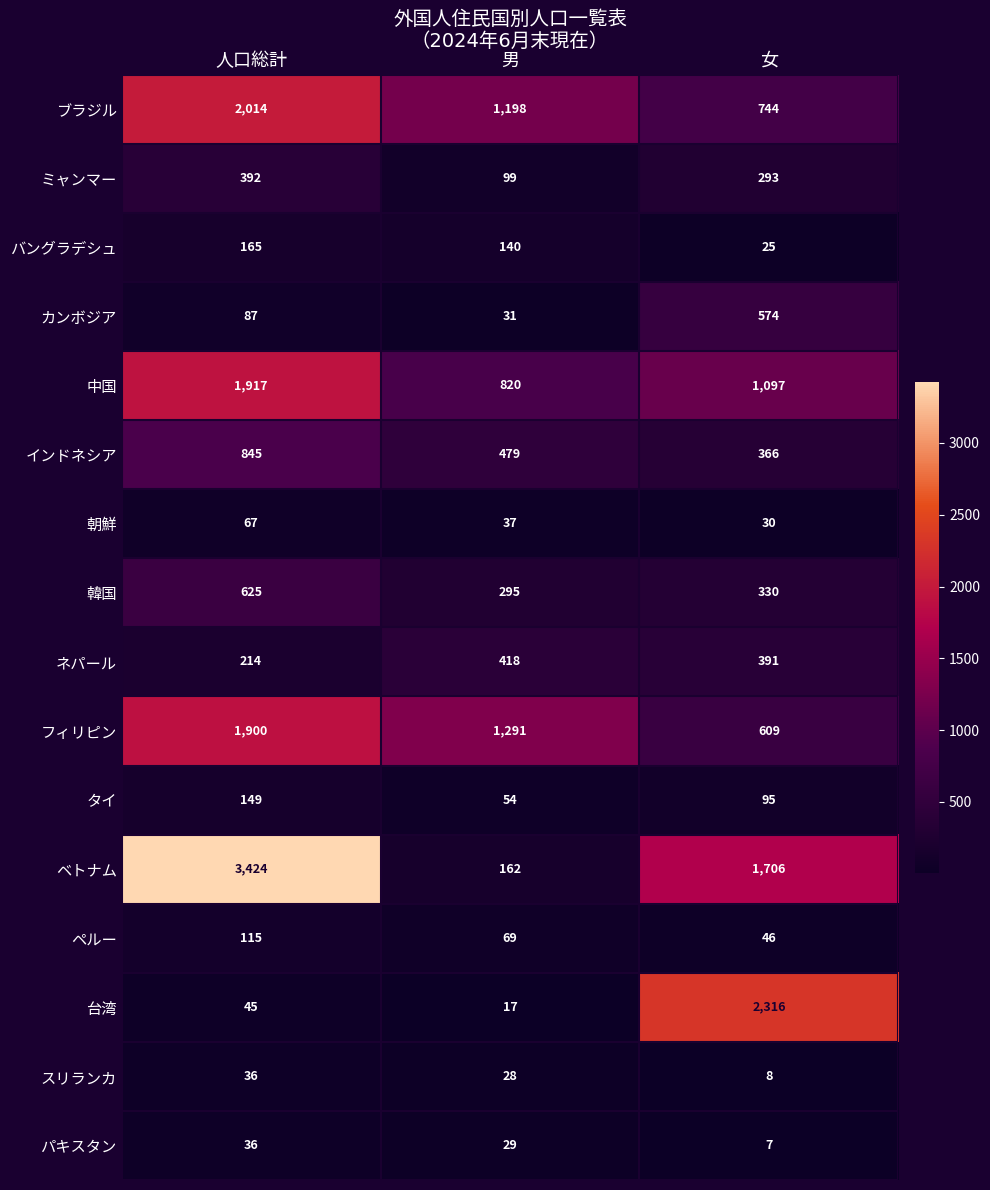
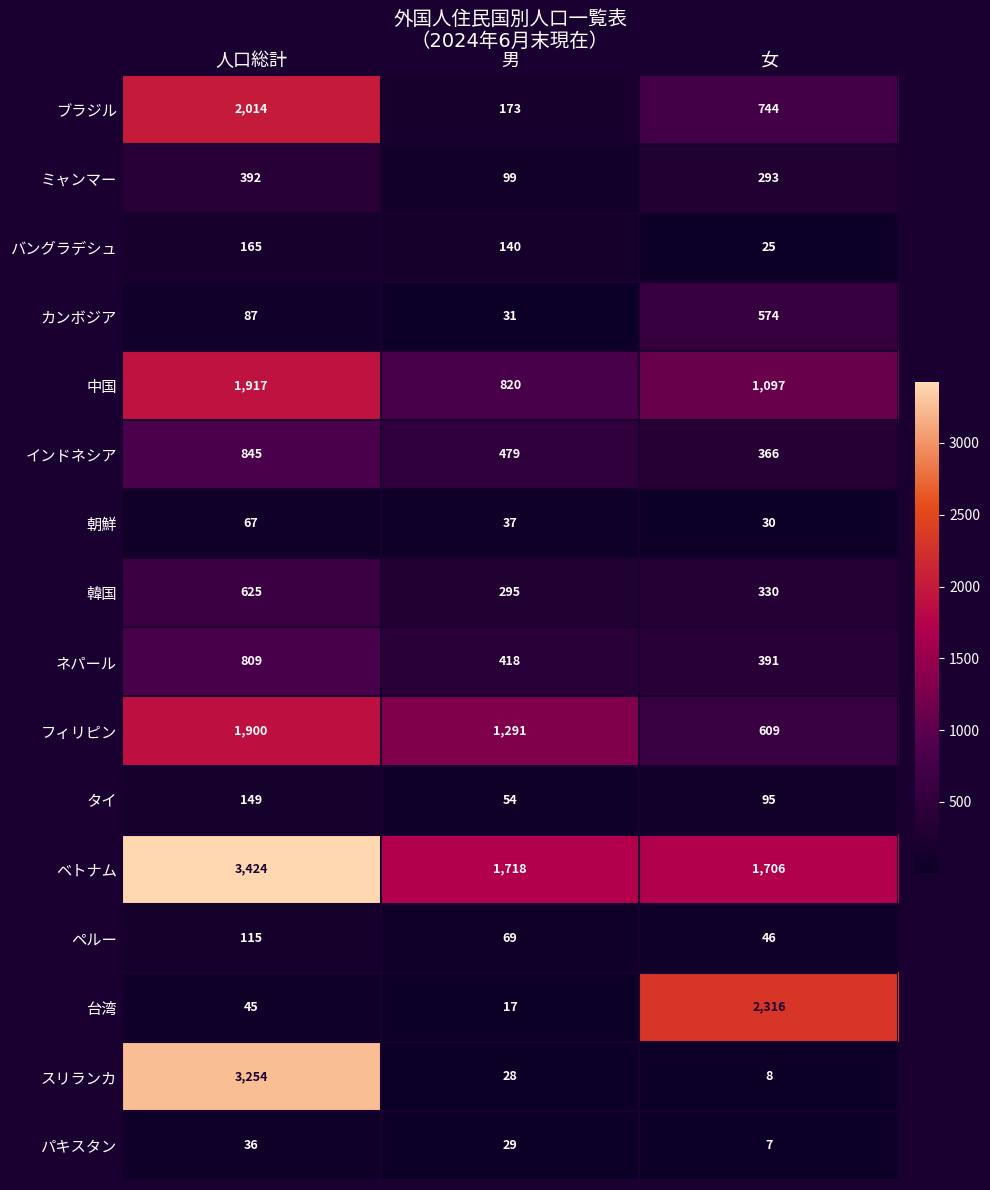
ブラジル, 男: 1,198 -> 173
ネパール, 人口総計: 214 -> 809
ベトナム, 男: 162 -> 1,718
スリランカ, 人口総計: 36 -> 3,254
